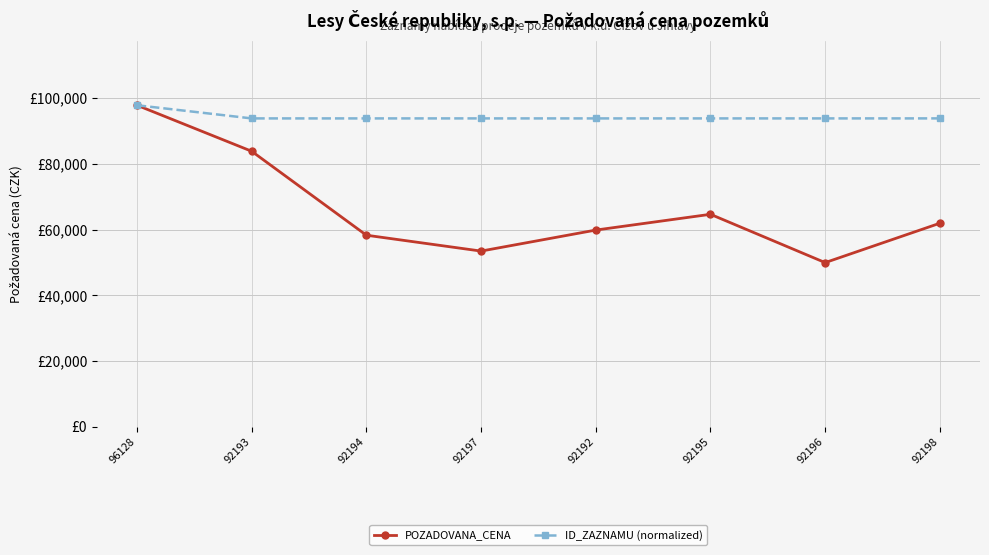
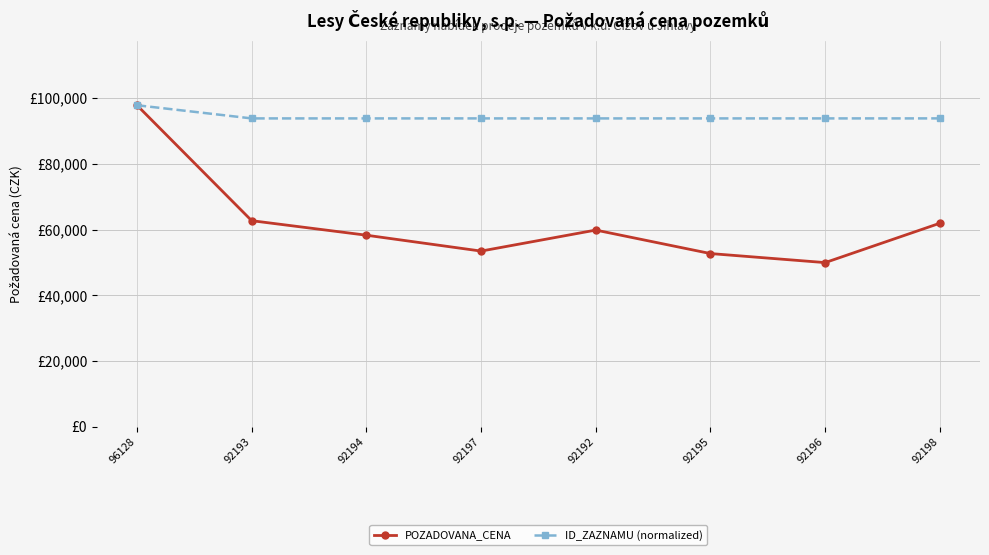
POZADOVANA_CENA, 92193: £84,000 -> £63,000
POZADOVANA_CENA, 92195: £65,000 -> £53,000
